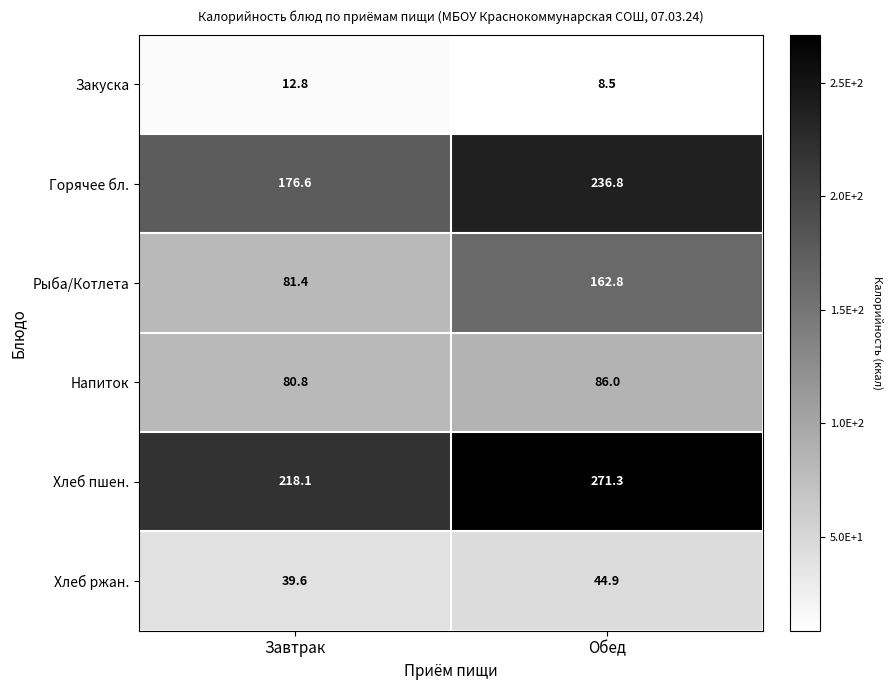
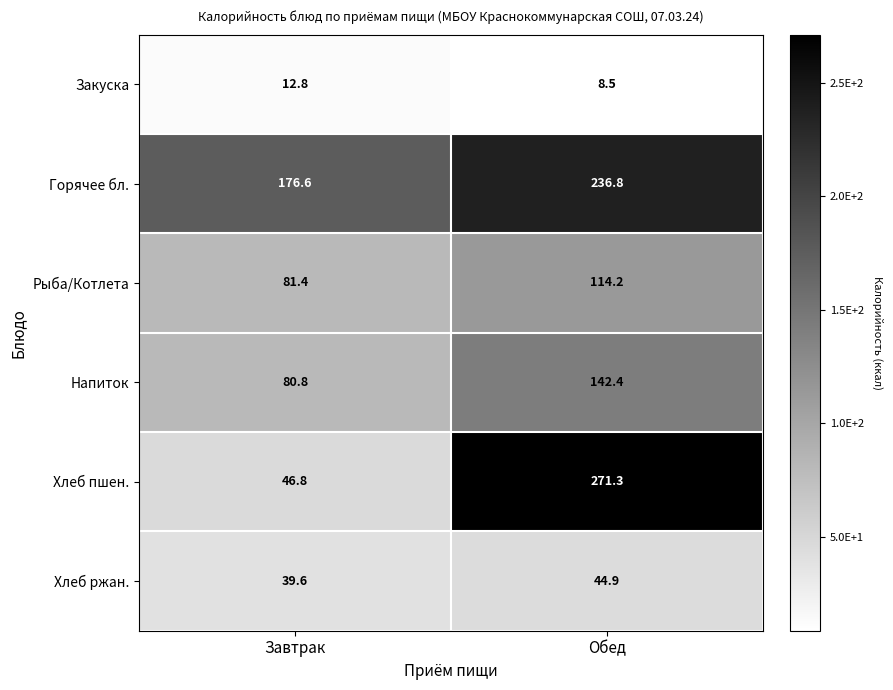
Рыба/Котлета, Обед: 162.8 -> 114.2
Напиток, Обед: 86.0 -> 142.4
Хлеб пшен., Завтрак: 218.1 -> 46.8
